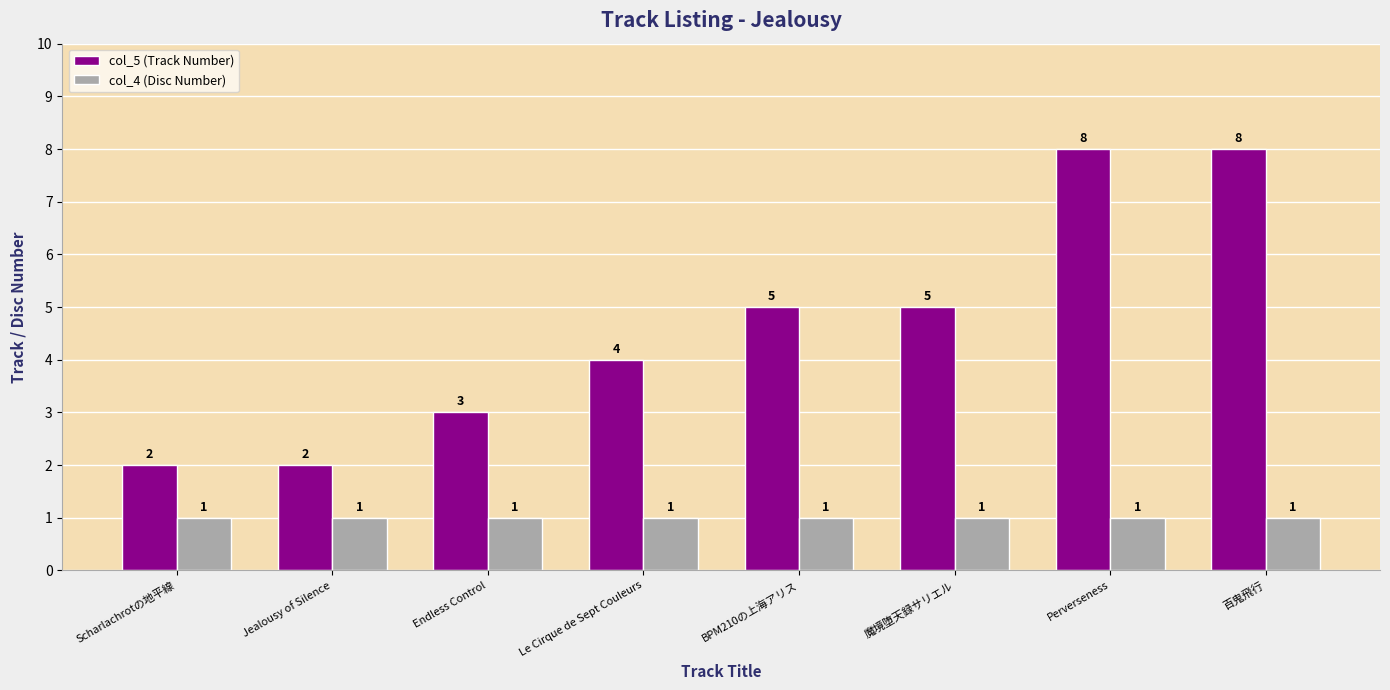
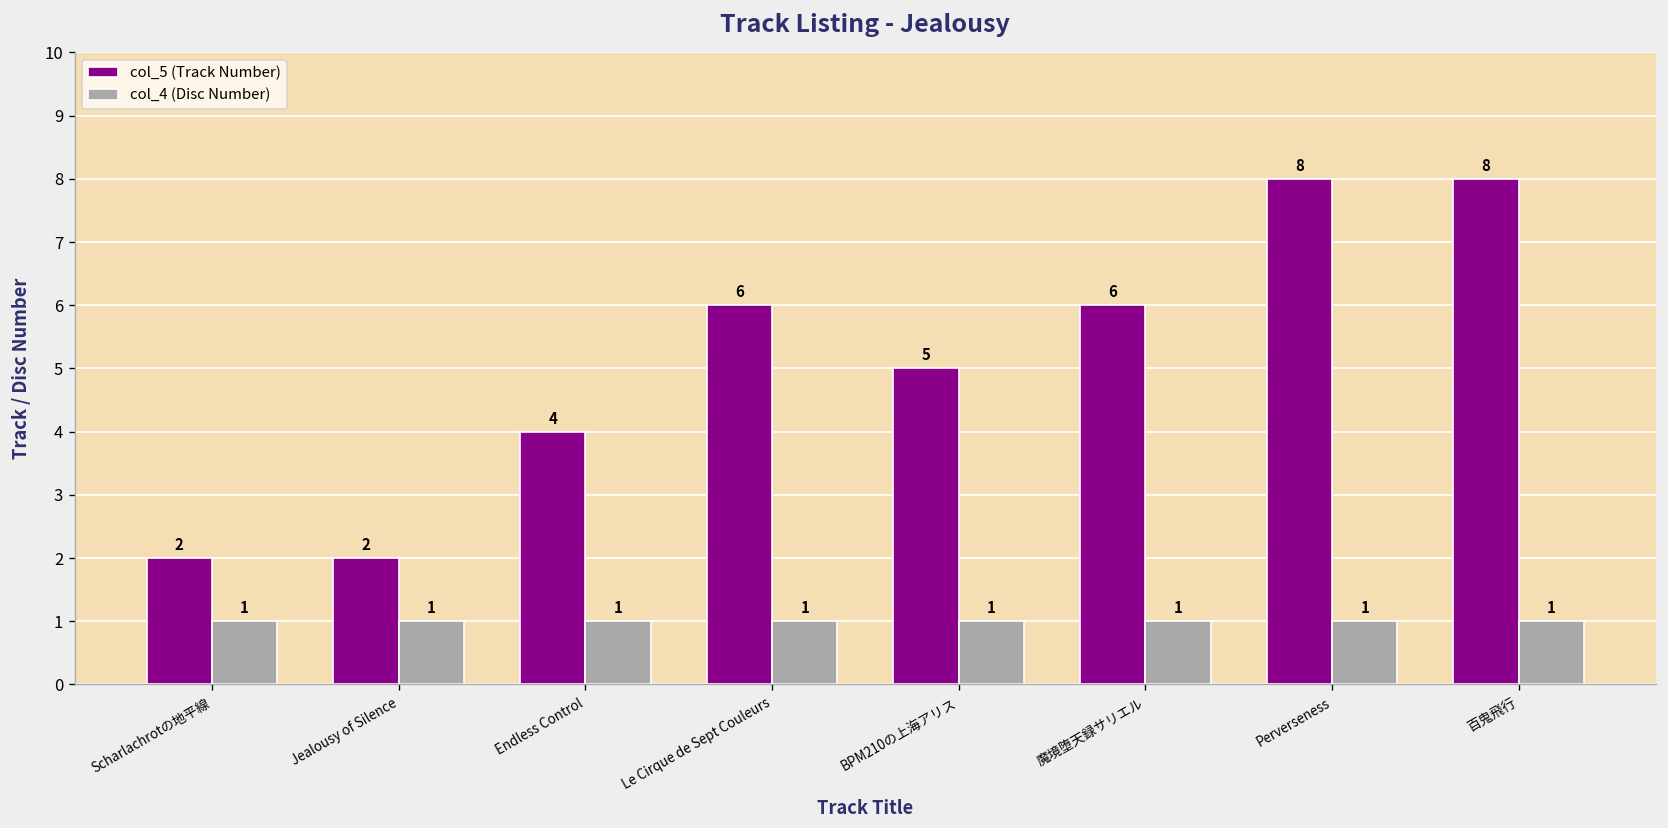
col_5 (Track Number), Endless Control: 3 -> 4
col_5 (Track Number), Le Cirque de Sept Couleurs: 4 -> 6
col_5 (Track Number), 魔境堕天録サリエル: 5 -> 6
